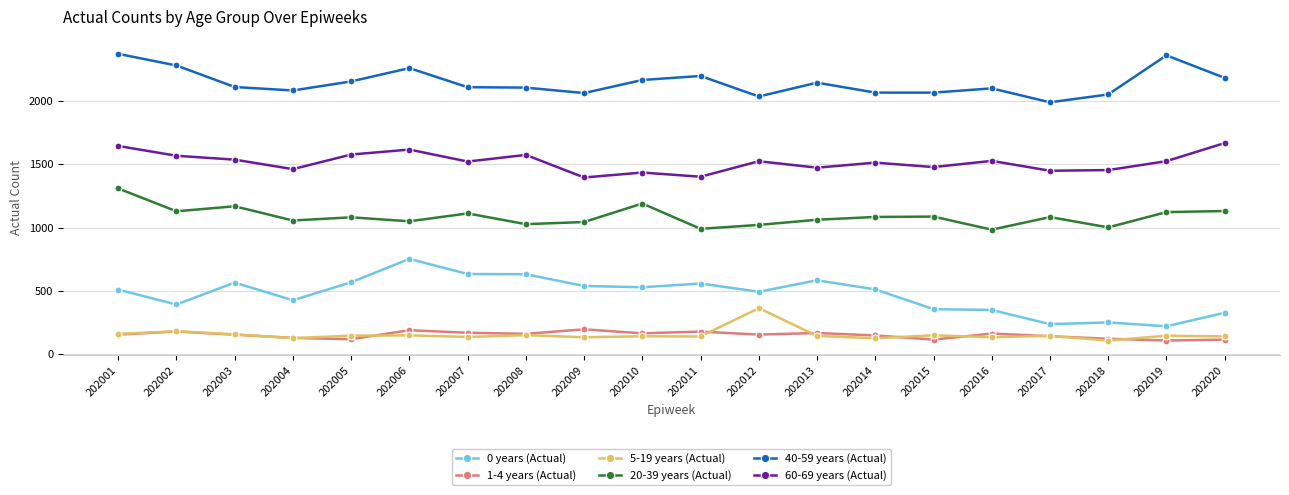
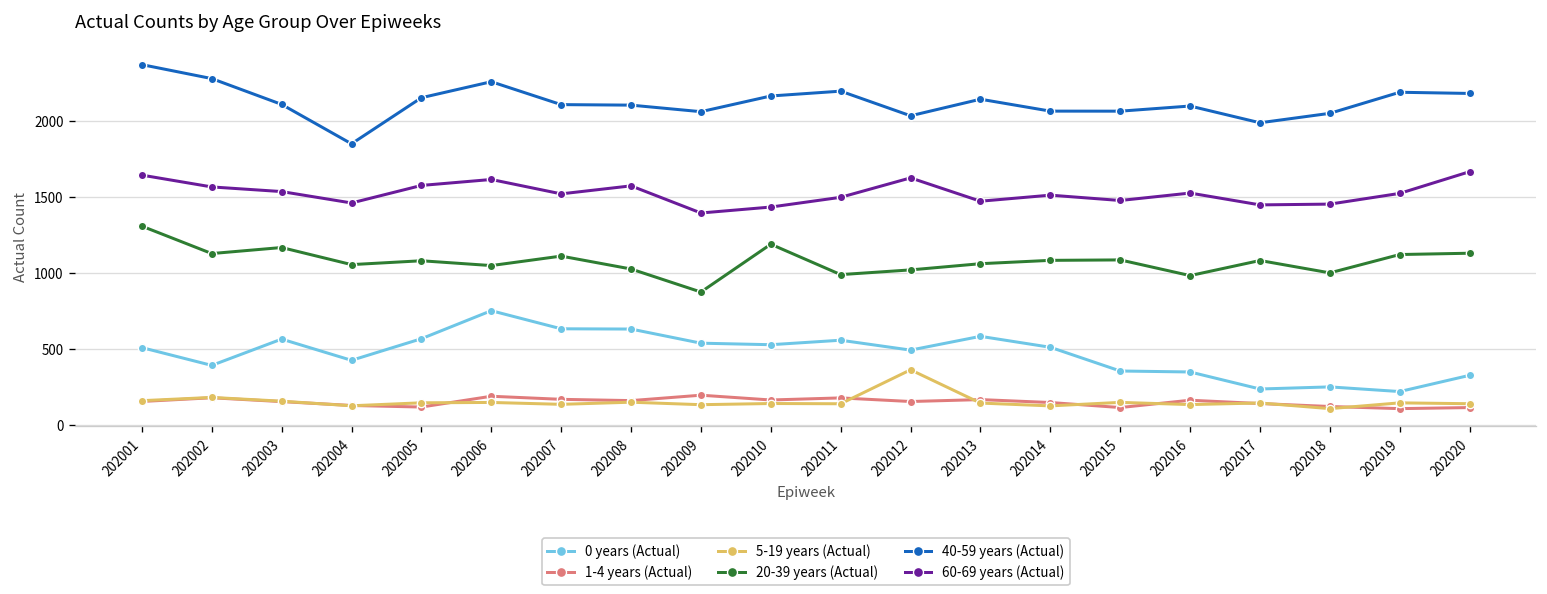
40-59 years (Actual), 202004: 2080 -> 1850
20-39 years (Actual), 202009: 1040 -> 880
60-69 years (Actual), 202011: 1400 -> 1500
60-69 years (Actual), 202012: 1520 -> 1630
40-59 years (Actual), 202019: 2360 -> 2190
